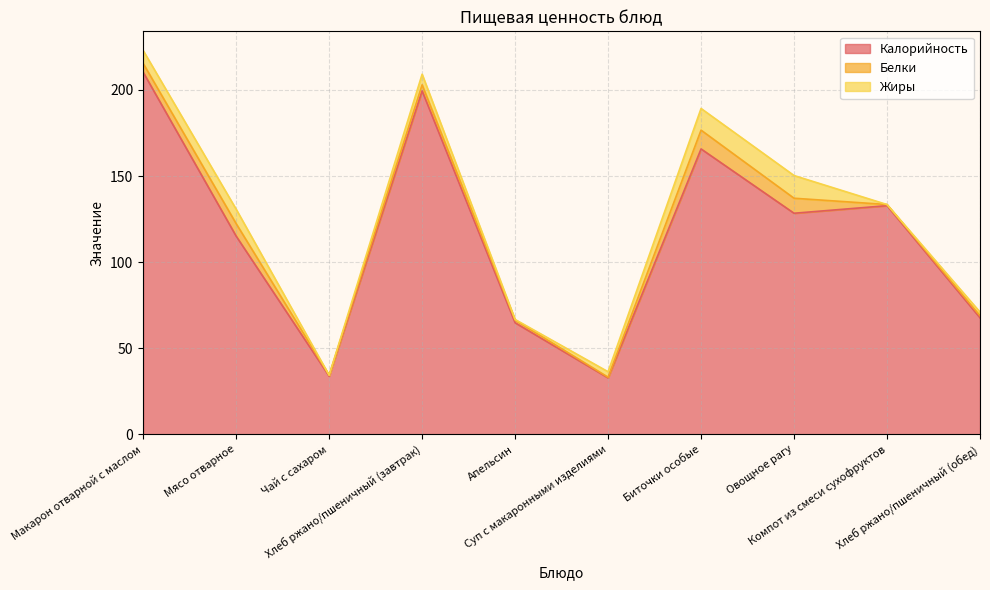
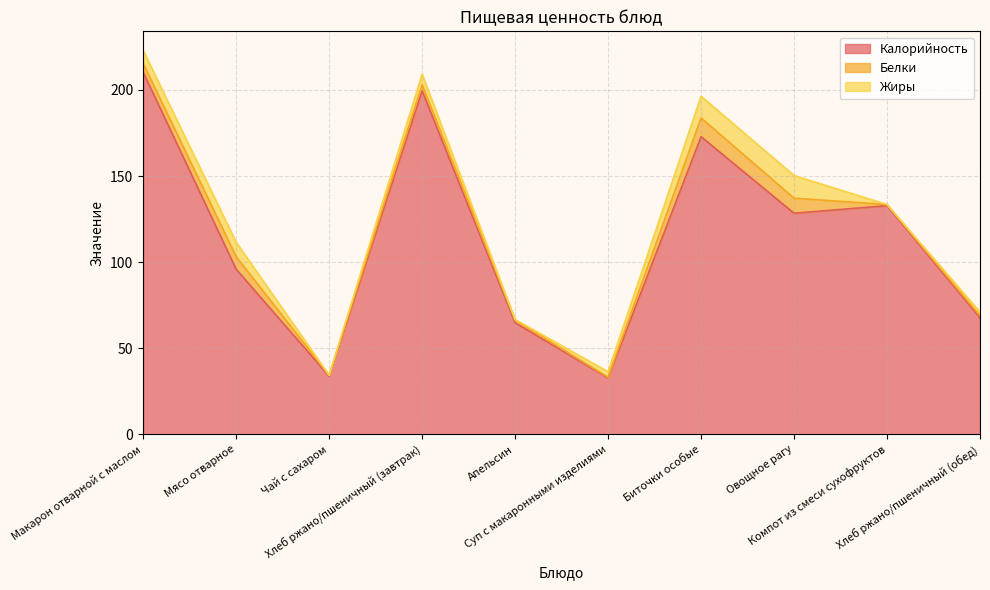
Калорийность, Мясо отварное: 115 -> 96
Калорийность, Биточки особые: 166 -> 173
